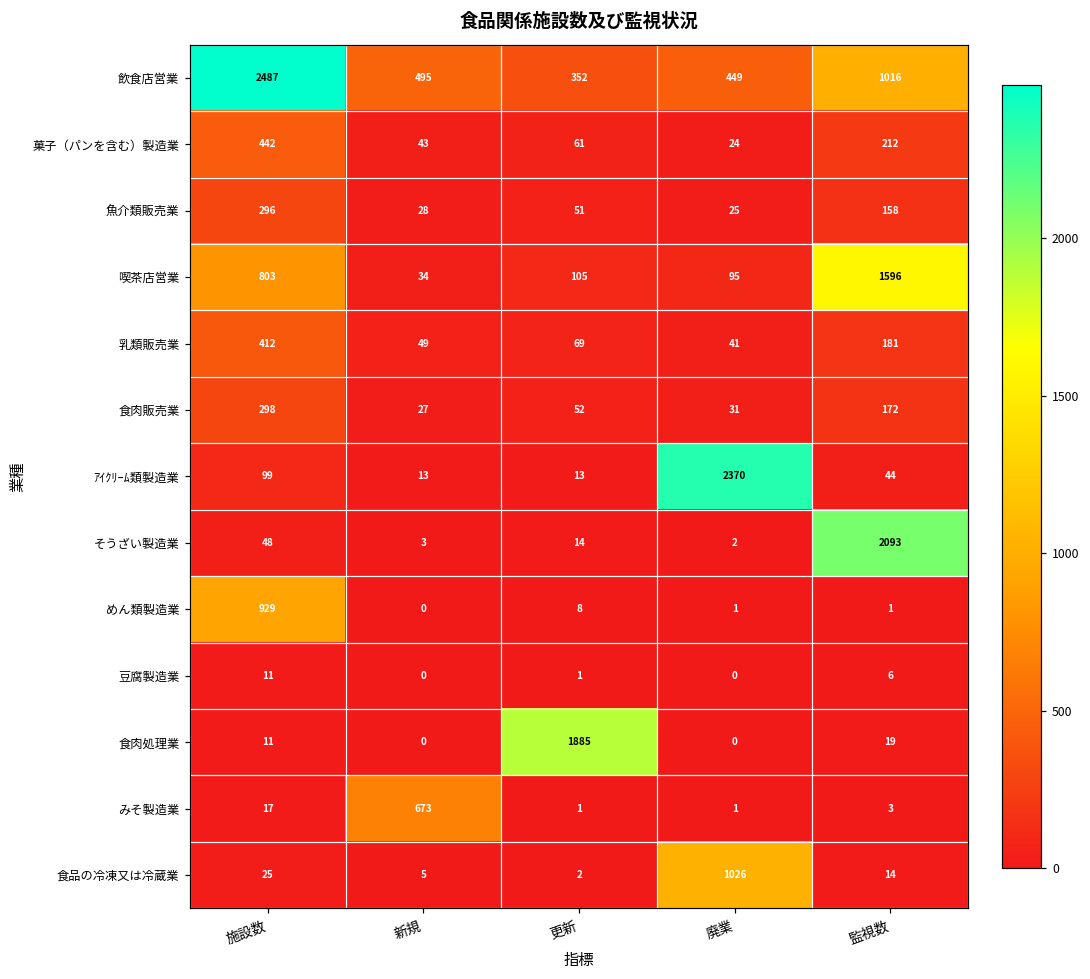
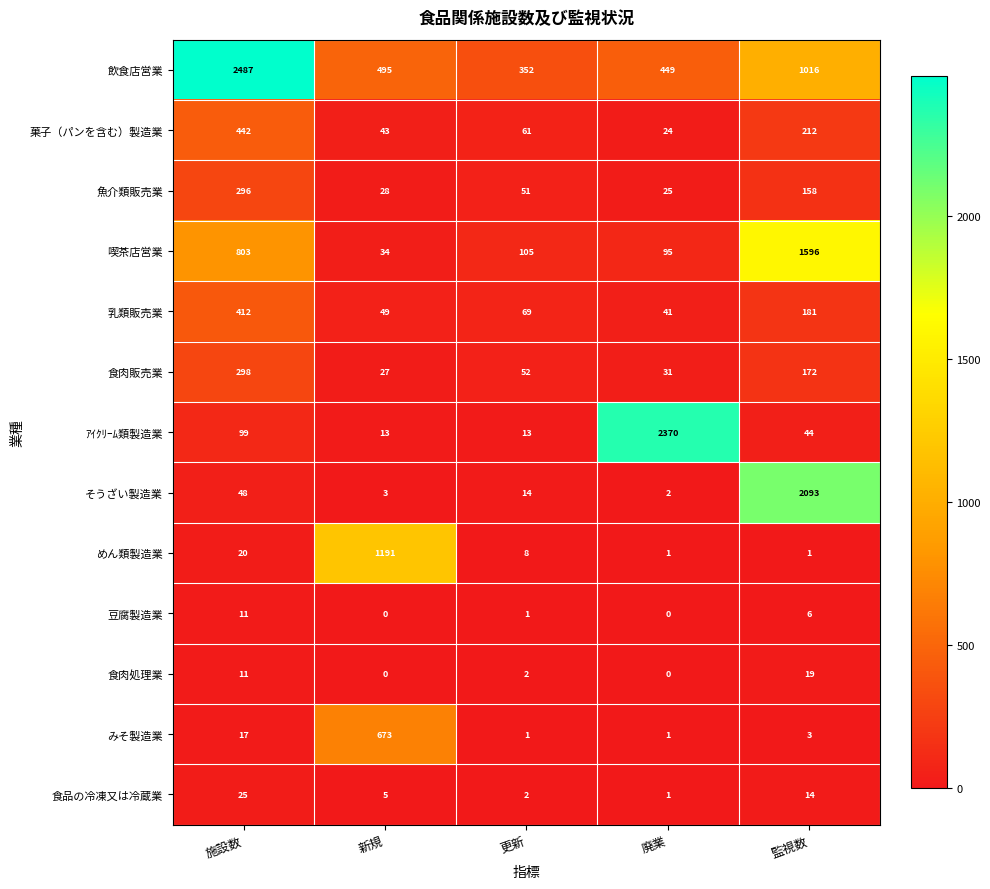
めん類製造業, 施設数: 929 -> 20
めん類製造業, 新規: 0 -> 1191
食肉処理業, 更新: 1885 -> 2
食品の冷凍又は冷蔵業, 廃業: 1026 -> 1
